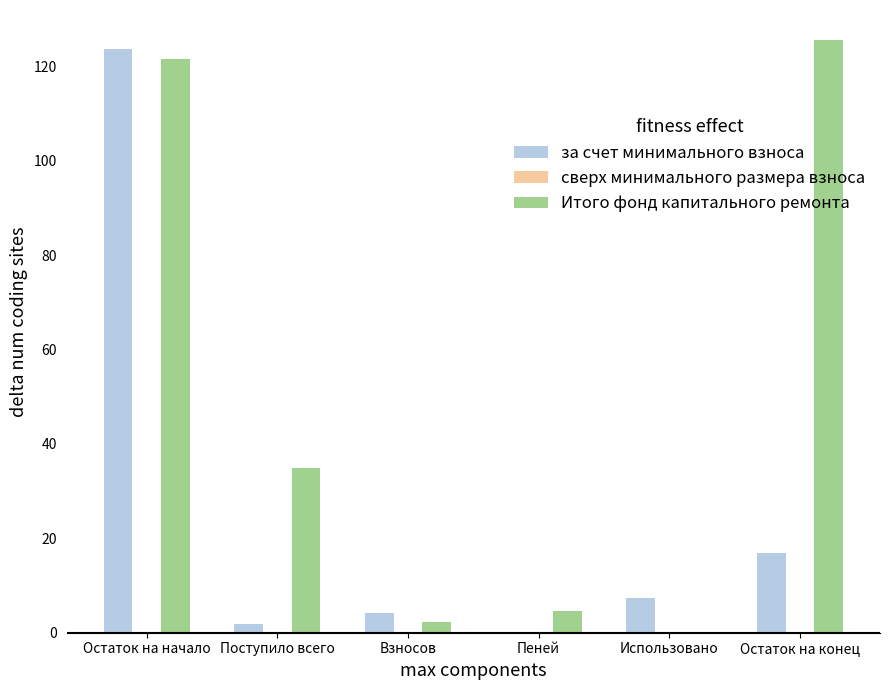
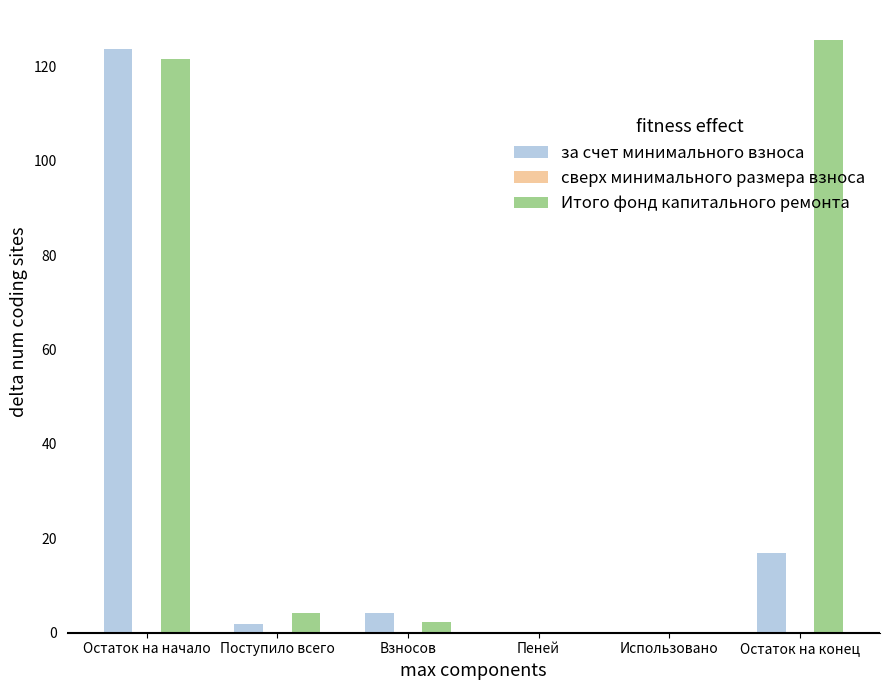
Итого фонд капитального ремонта, Поступило всего: 35 -> 4
Итого фонд капитального ремонта, Пеней: 5 -> 0
за счет минимального взноса, Использовано: 7 -> 0
